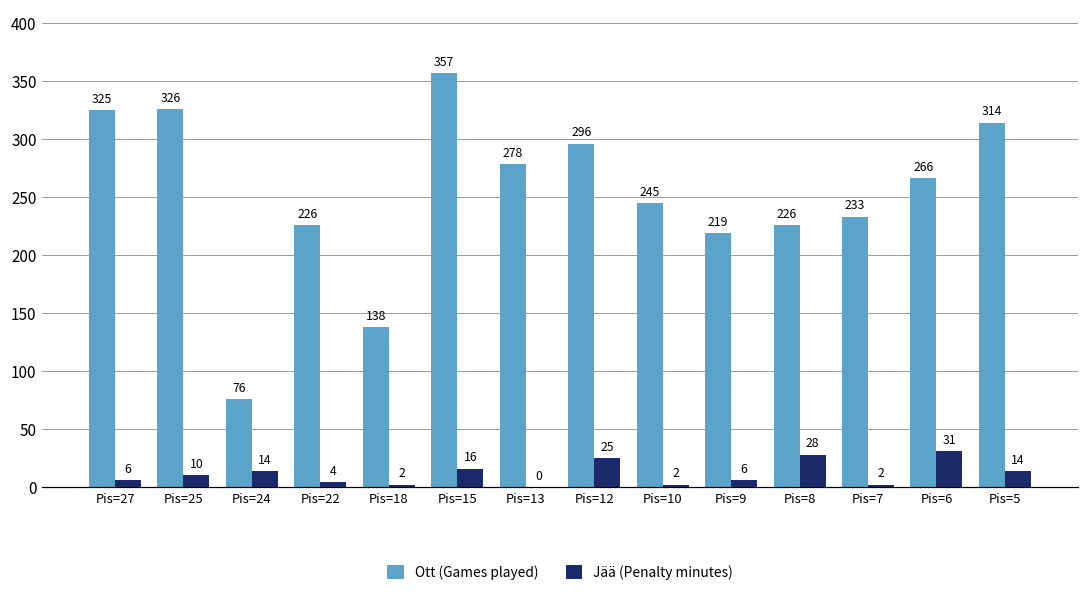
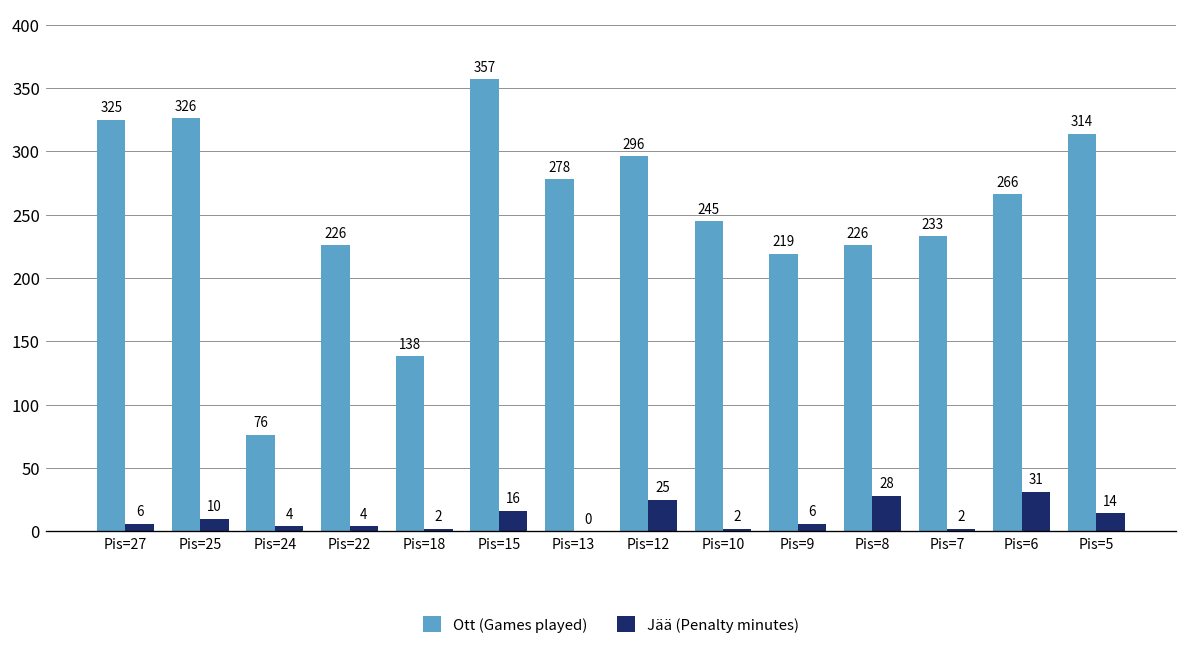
Jää (Penalty minutes), Pis=24: 14 -> 4
